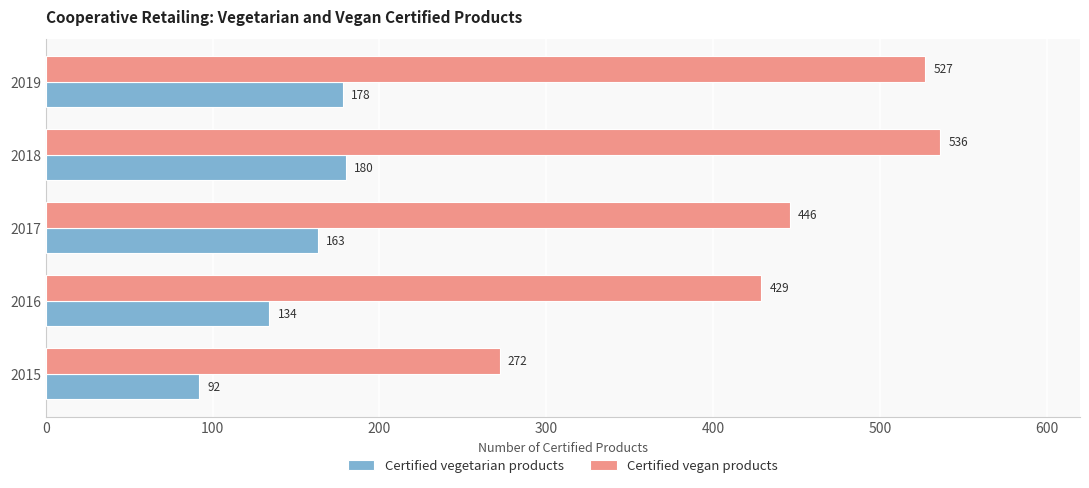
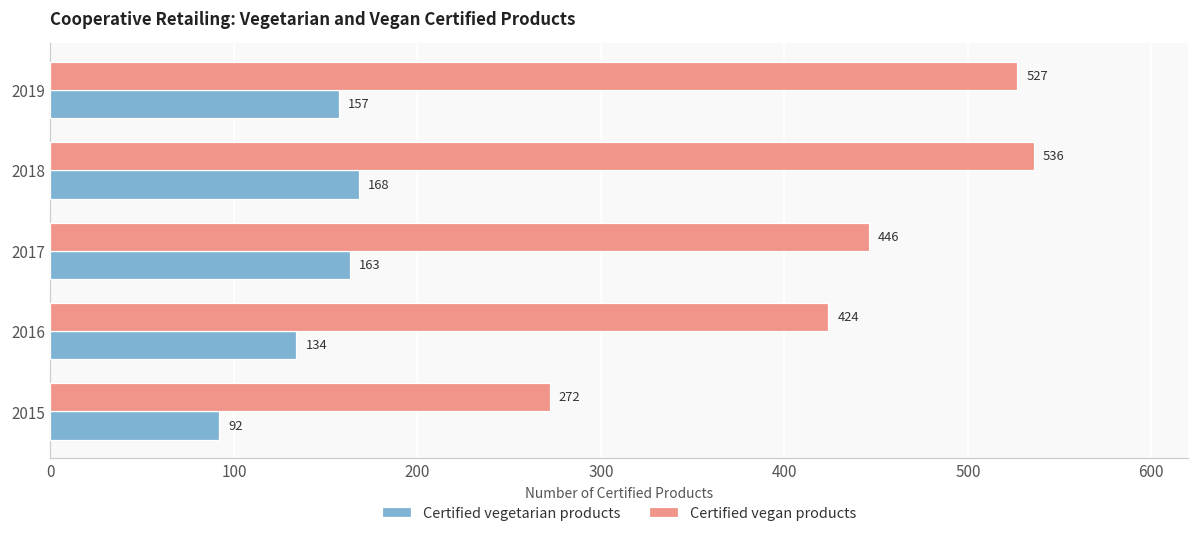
Certified vegetarian products, 2019: 178 -> 157
Certified vegetarian products, 2018: 180 -> 168
Certified vegan products, 2016: 429 -> 424
